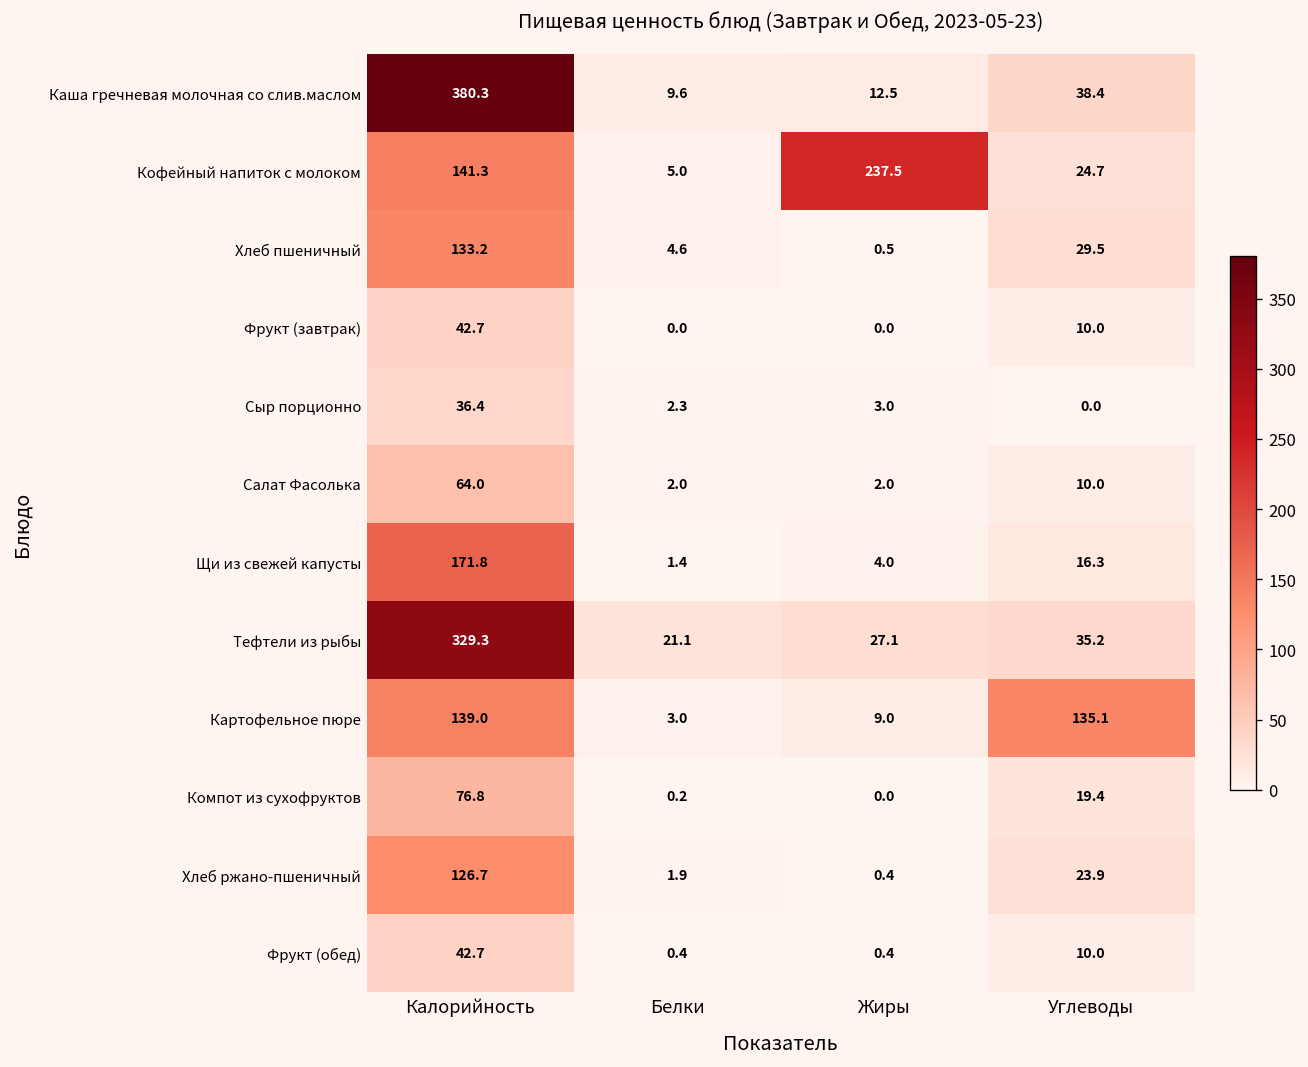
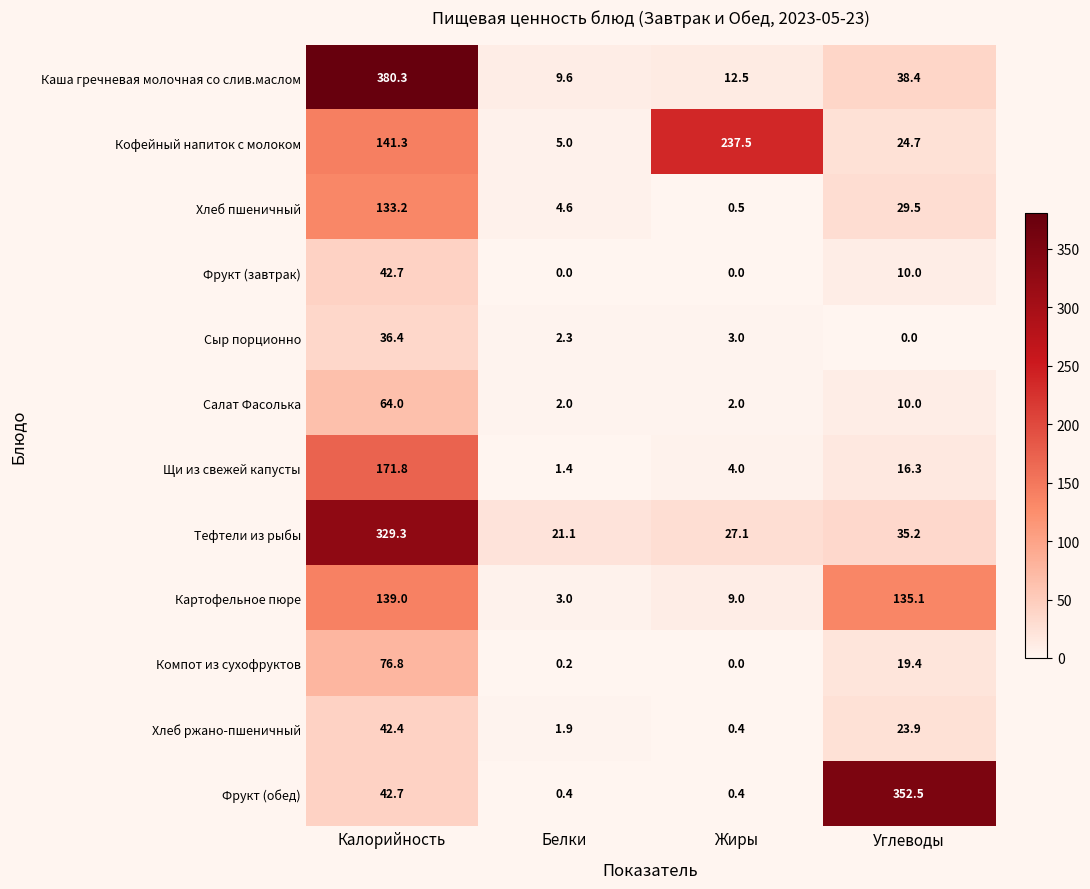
Хлеб ржано-пшеничный, Калорийность: 126.7 -> 42.4
Фрукт (обед), Углеводы: 10.0 -> 352.5
